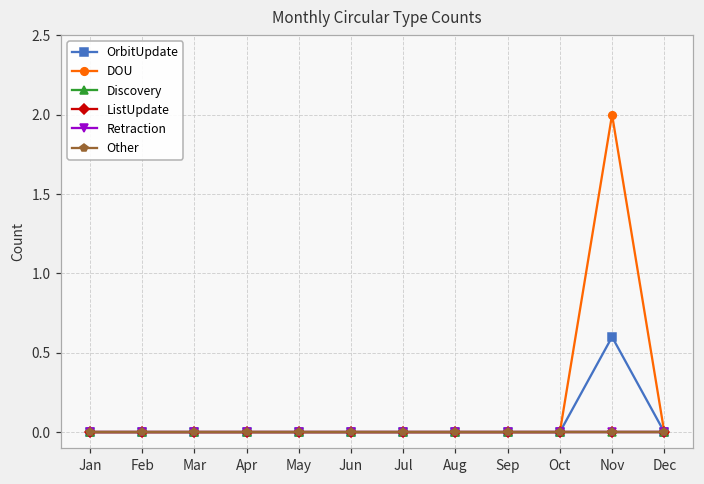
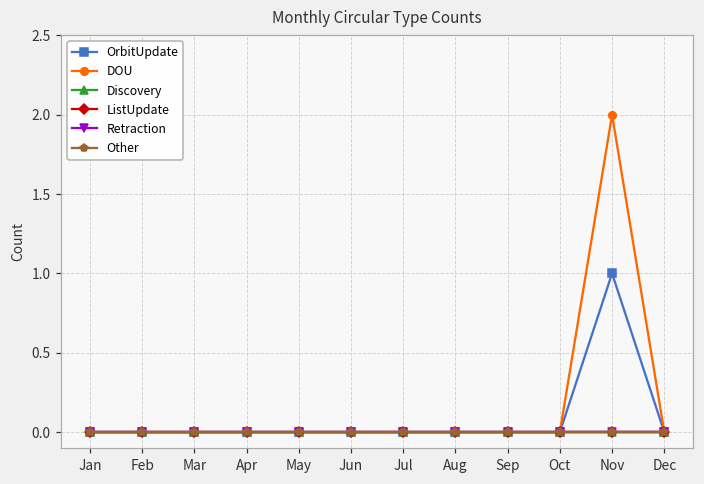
OrbitUpdate, Nov: 0.6 -> 1.0
